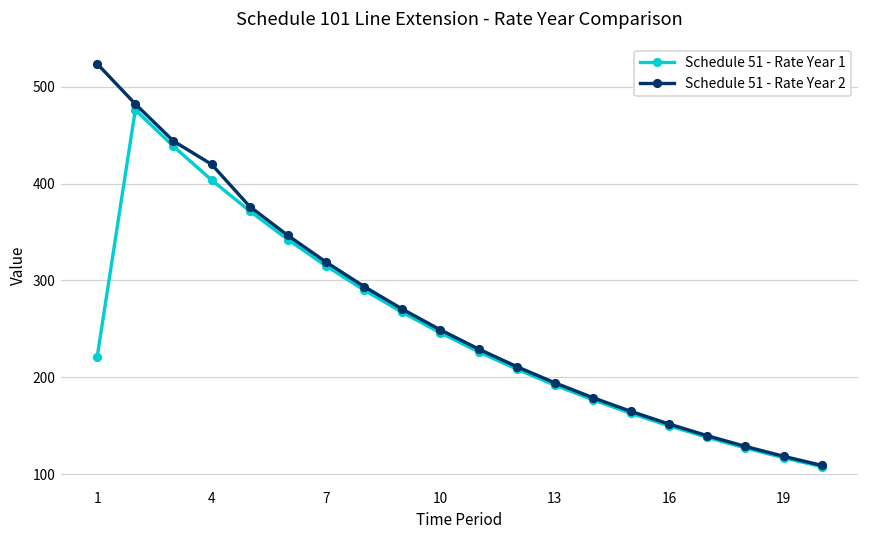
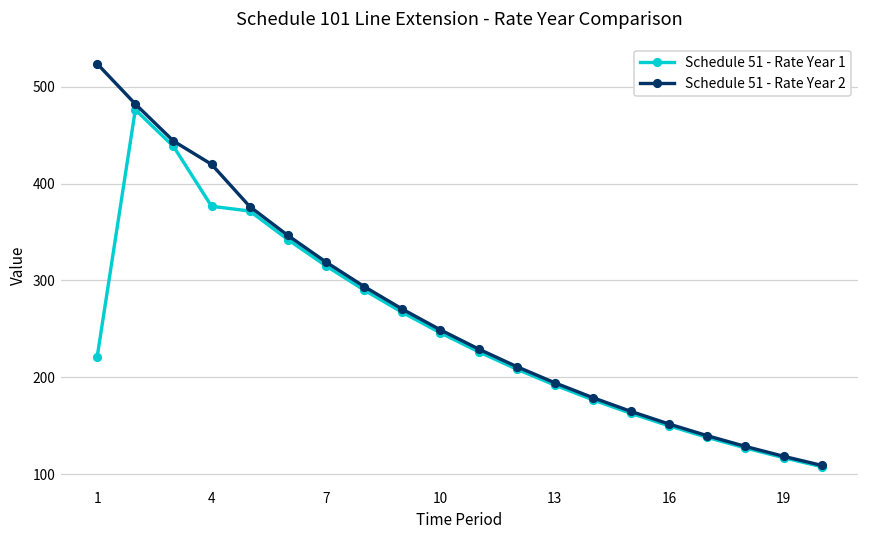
Schedule 51 - Rate Year 1, 4: 400 -> 380
